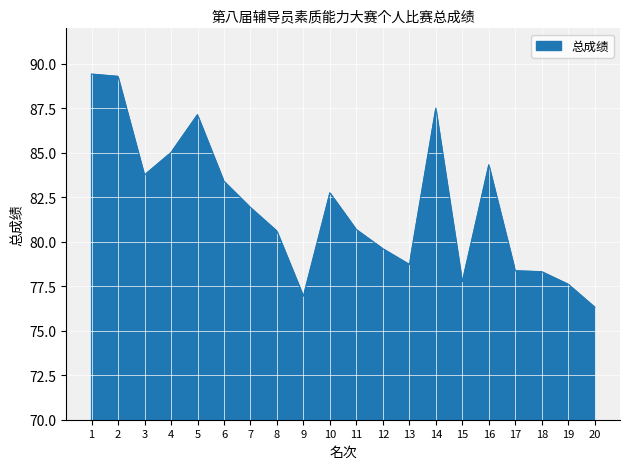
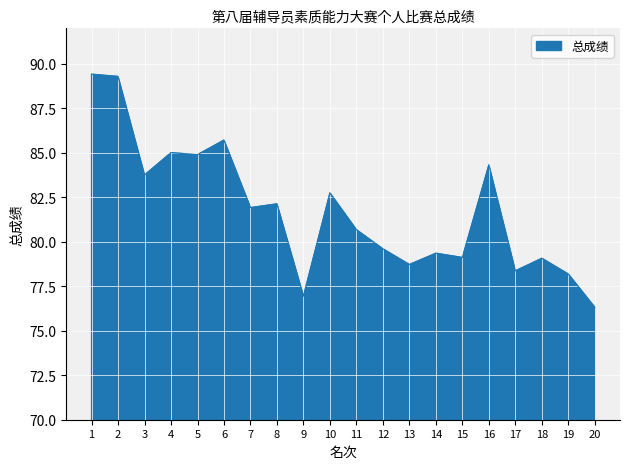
5: 87.1 -> 84.9
6: 83.4 -> 85.7
8: 80.6 -> 82.1
14: 87.5 -> 79.4
15: 77.8 -> 79.1
18: 78.3 -> 79.1
19: 77.6 -> 78.2
